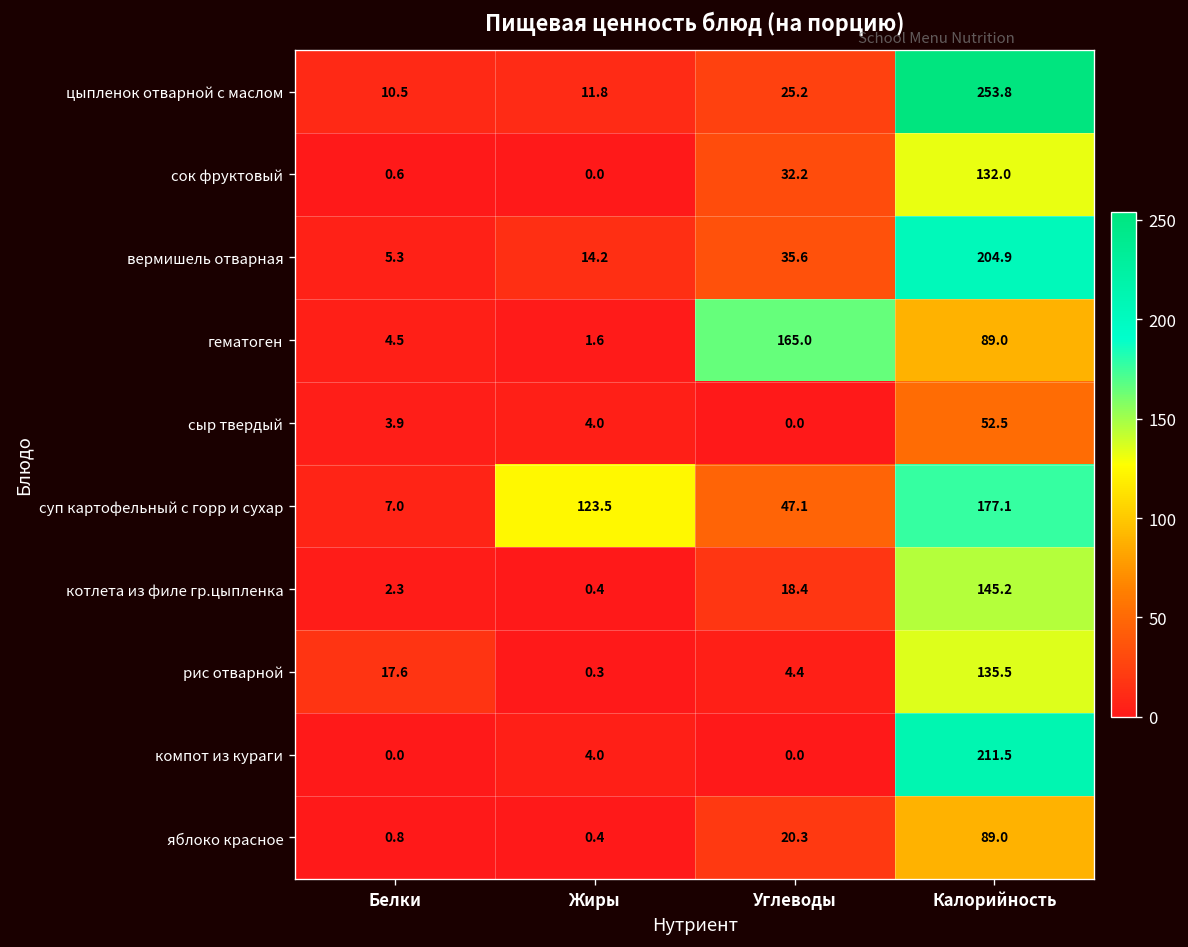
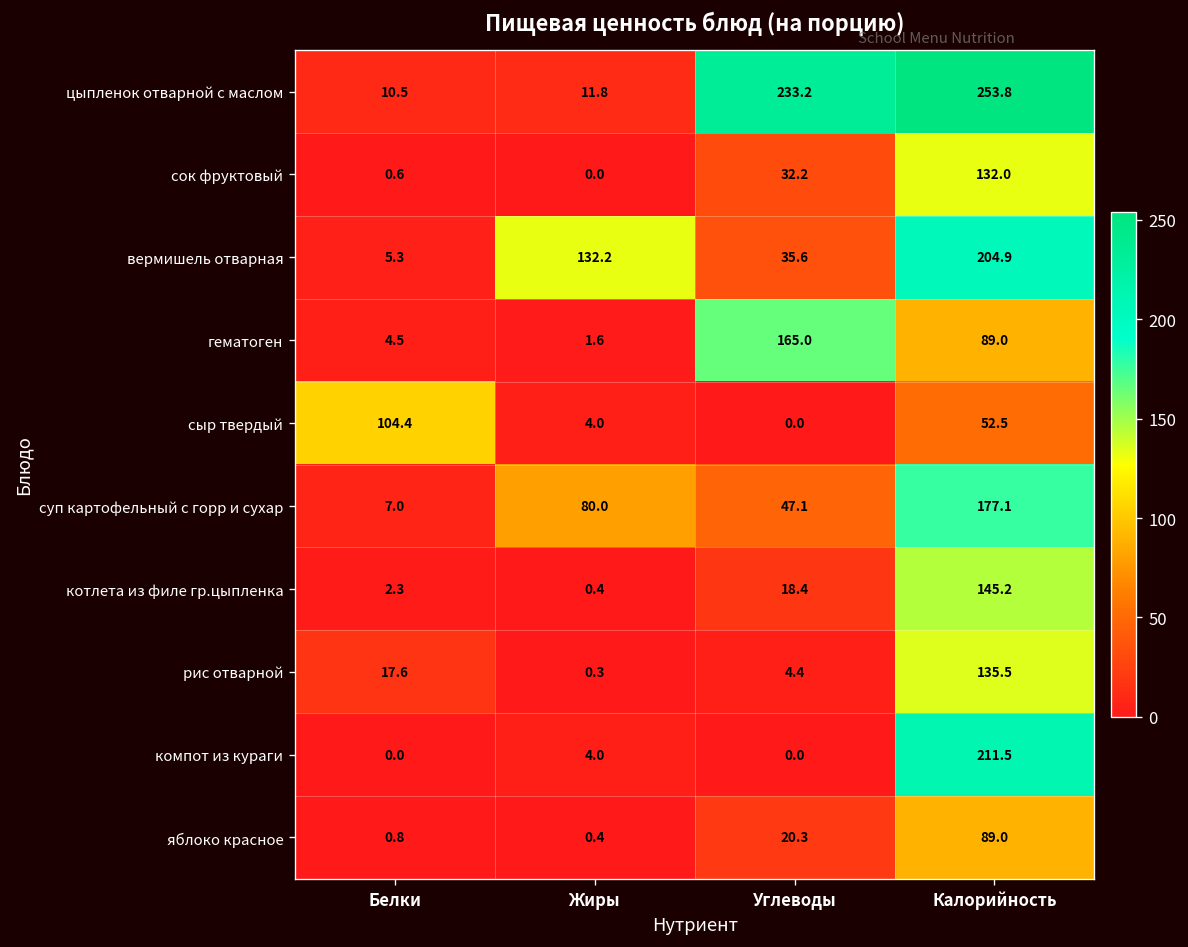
цыпленок отварной с маслом, Углеводы: 25.2 -> 233.2
вермишель отварная, Жиры: 14.2 -> 132.2
сыр твердый, Белки: 3.9 -> 104.4
суп картофельный с горр и сухар, Жиры: 123.5 -> 80.0
